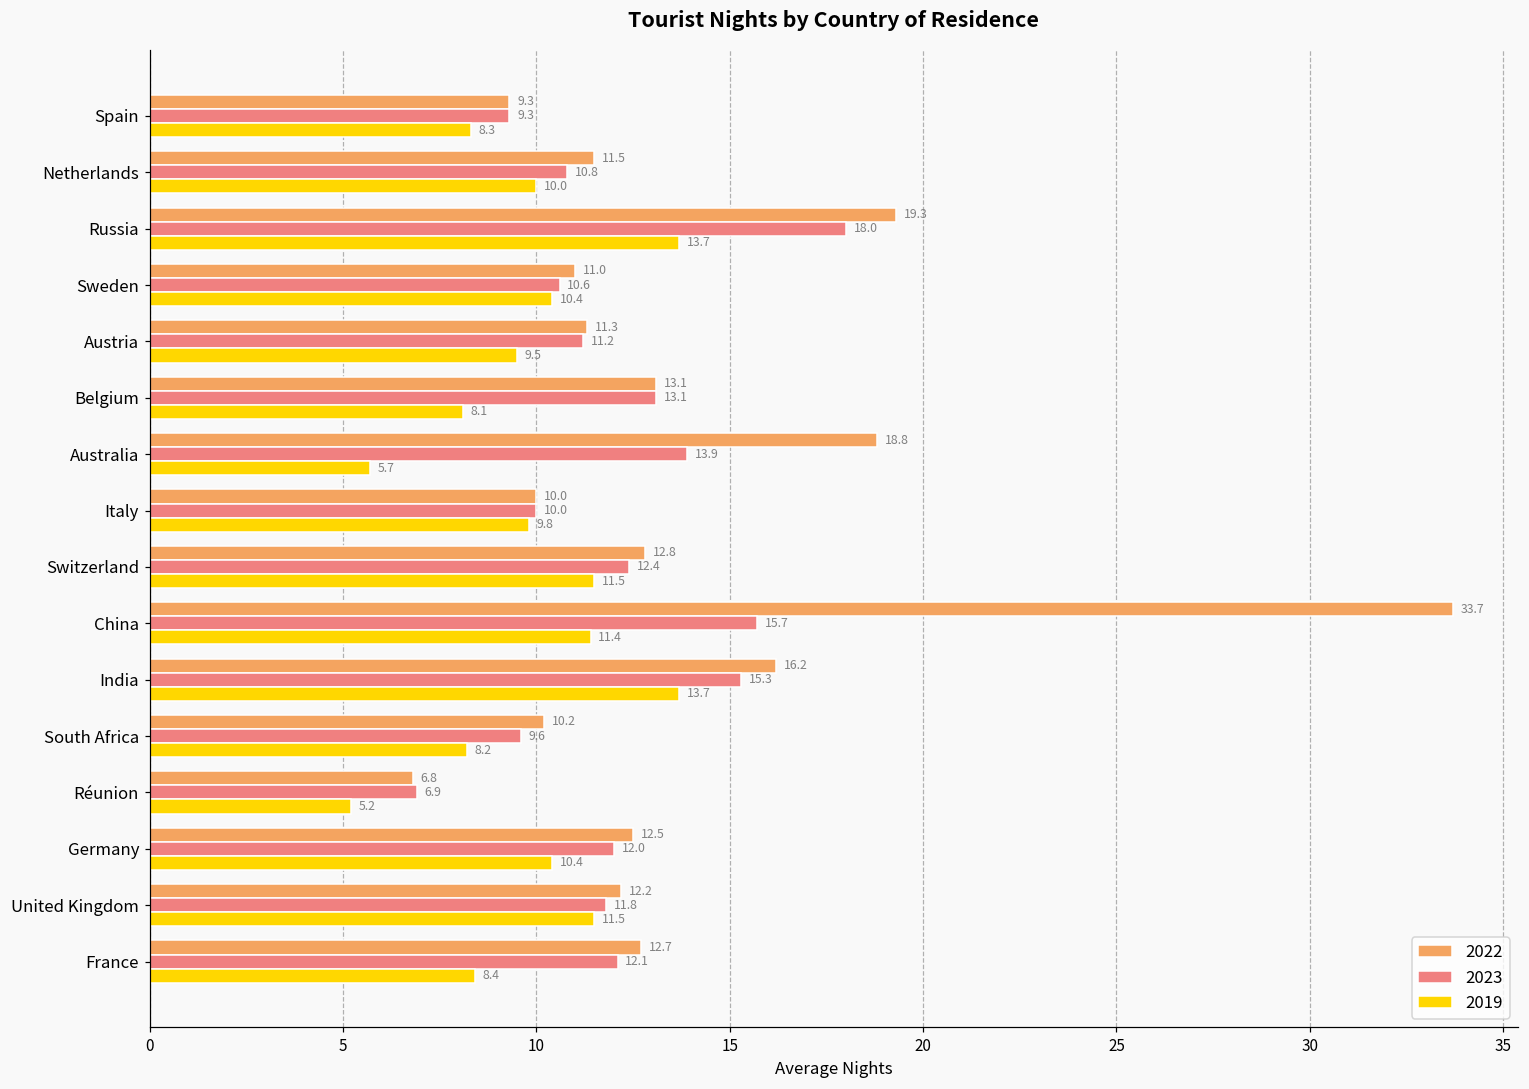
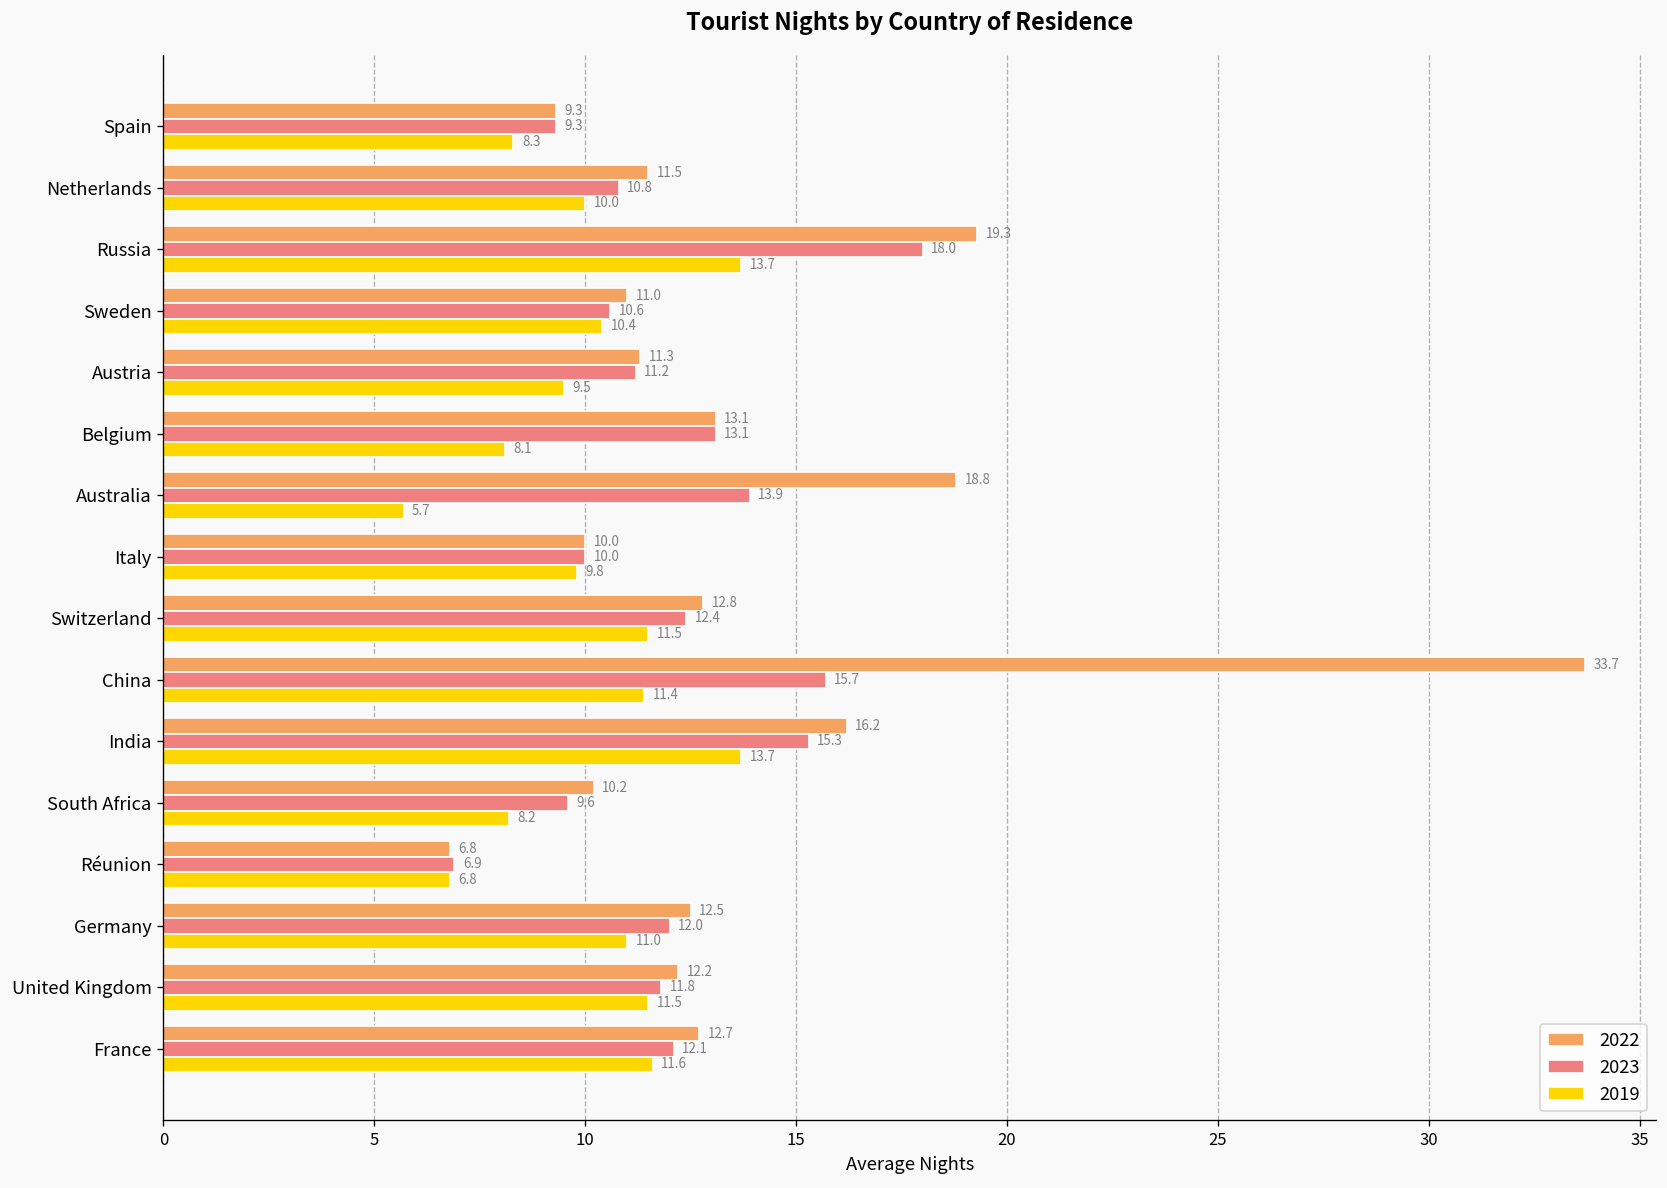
2019, Réunion: 5.2 -> 6.8
2019, Germany: 10.4 -> 11.0
2019, France: 8.4 -> 11.6
